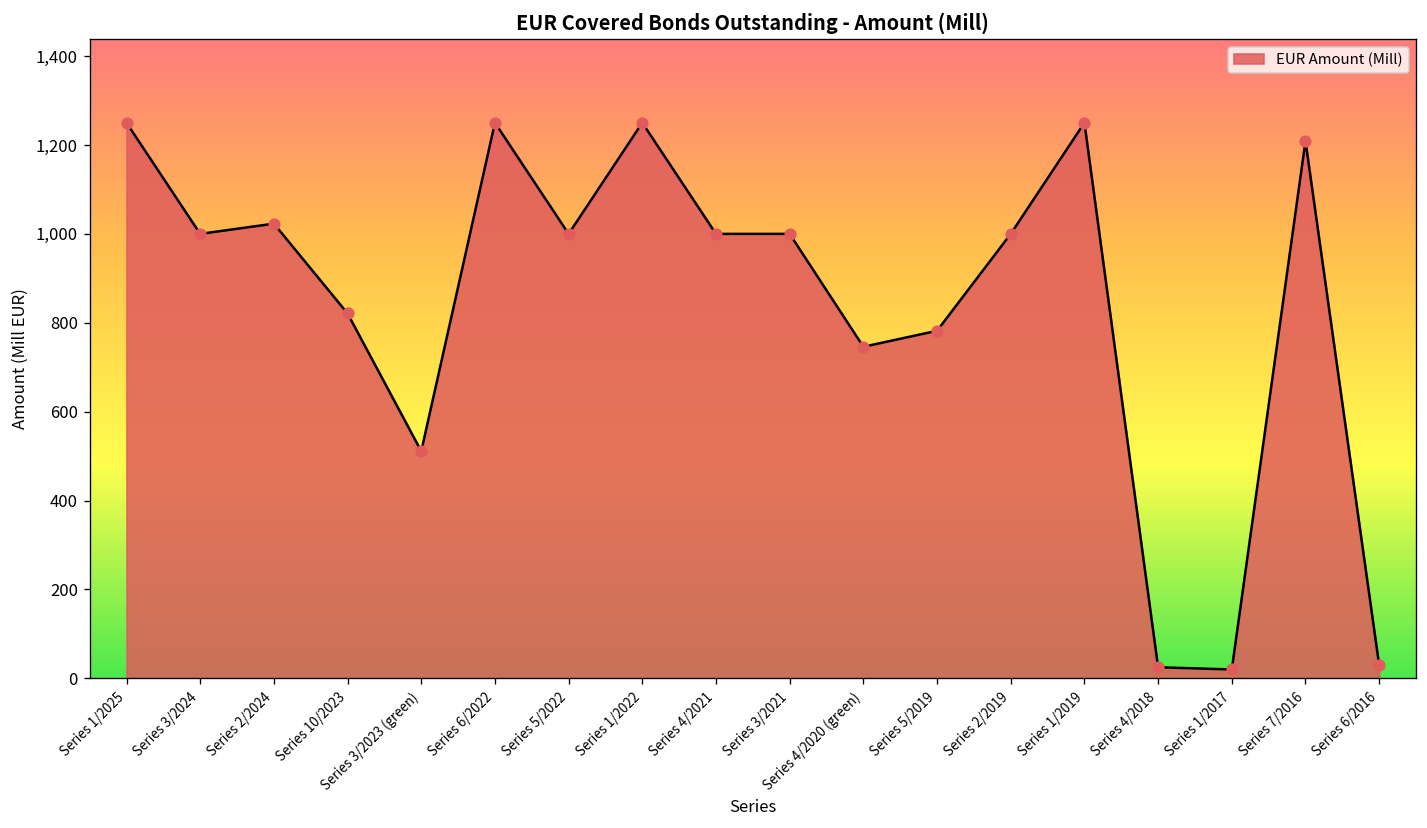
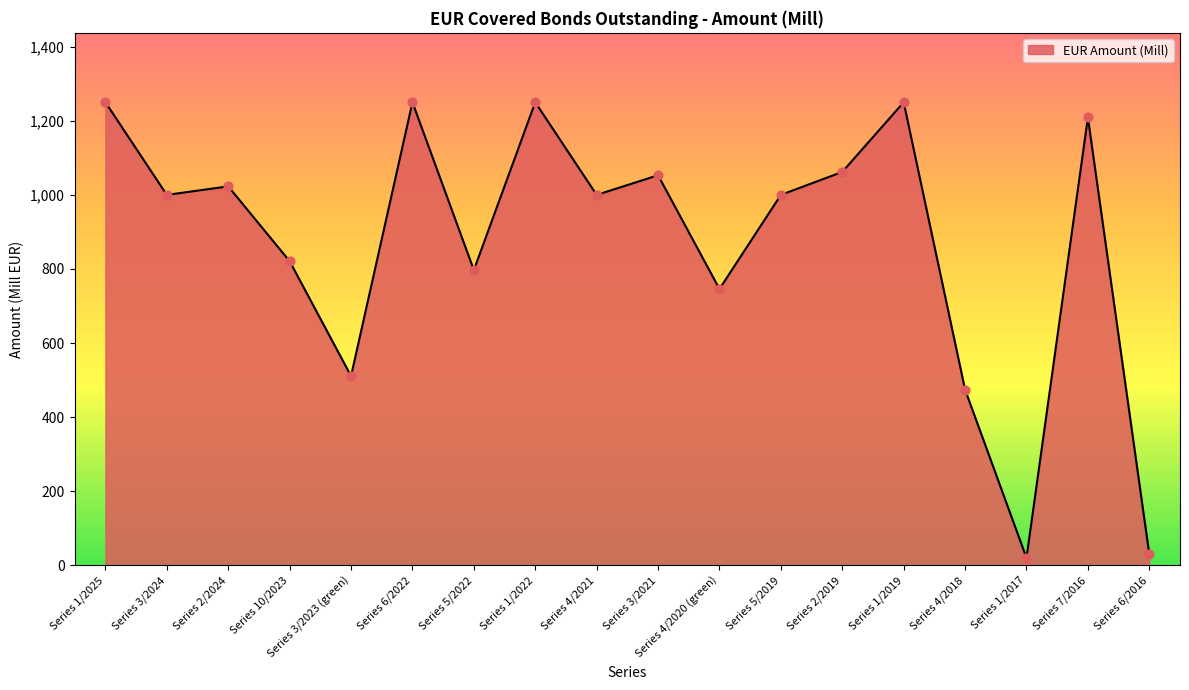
Series 5/2022: 1,000 -> 800
Series 3/2021: 1,000 -> 1,050
Series 5/2019: 780 -> 1,000
Series 2/2019: 1,000 -> 1,060
Series 4/2018: 30 -> 470
